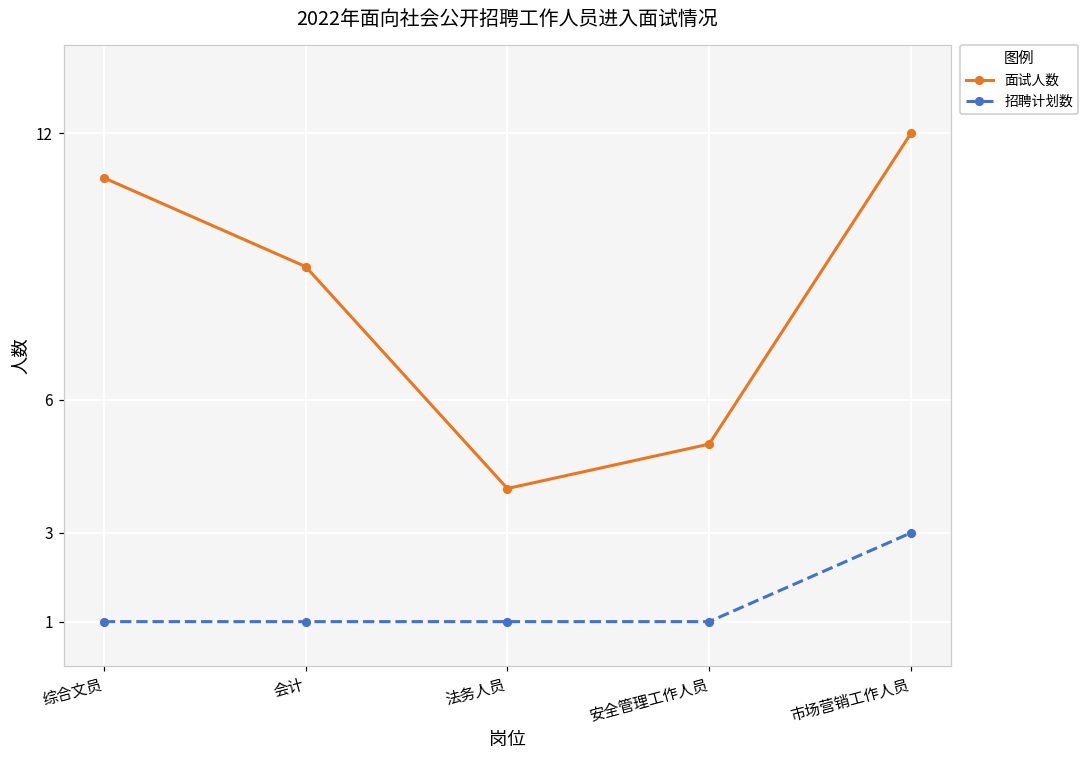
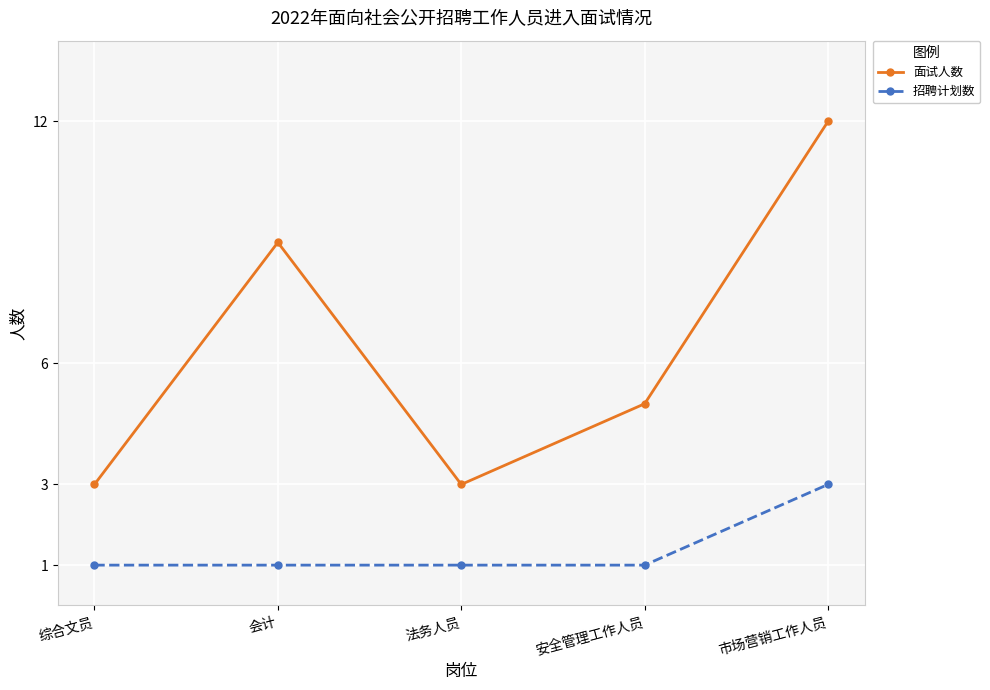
面试人数, 综合文员: 11 -> 3
面试人数, 法务人员: 4 -> 3
